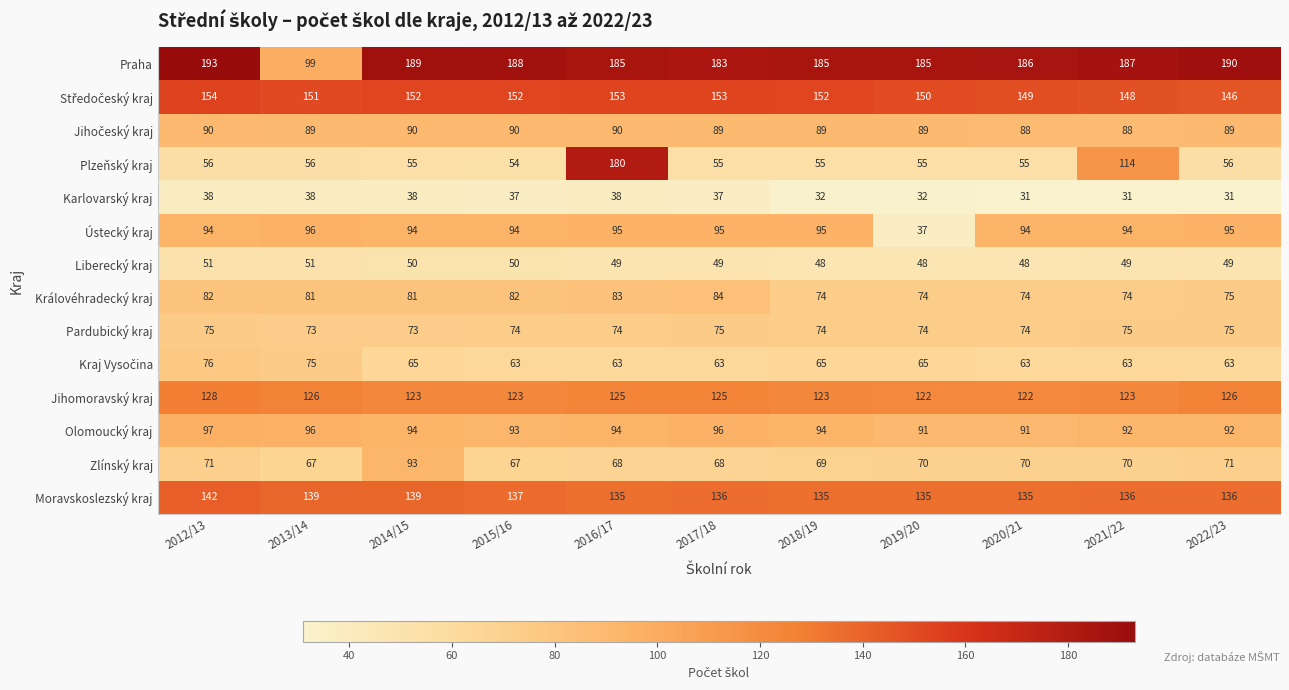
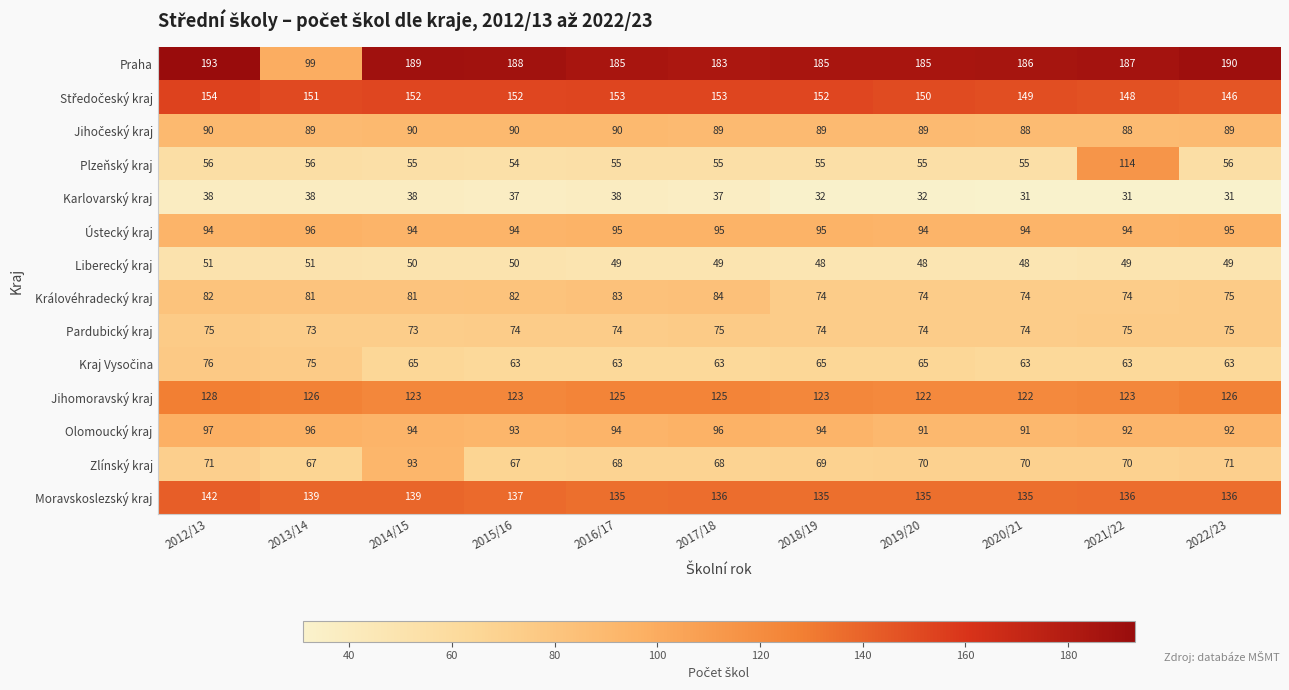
Plzeňský kraj, 2016/17: 180 -> 55
Ústecký kraj, 2019/20: 37 -> 94
